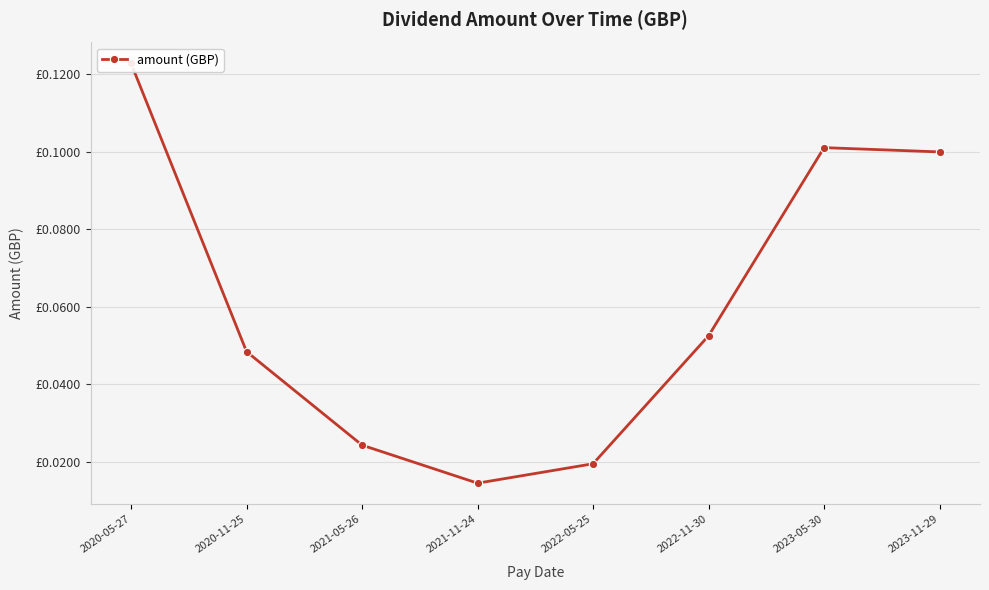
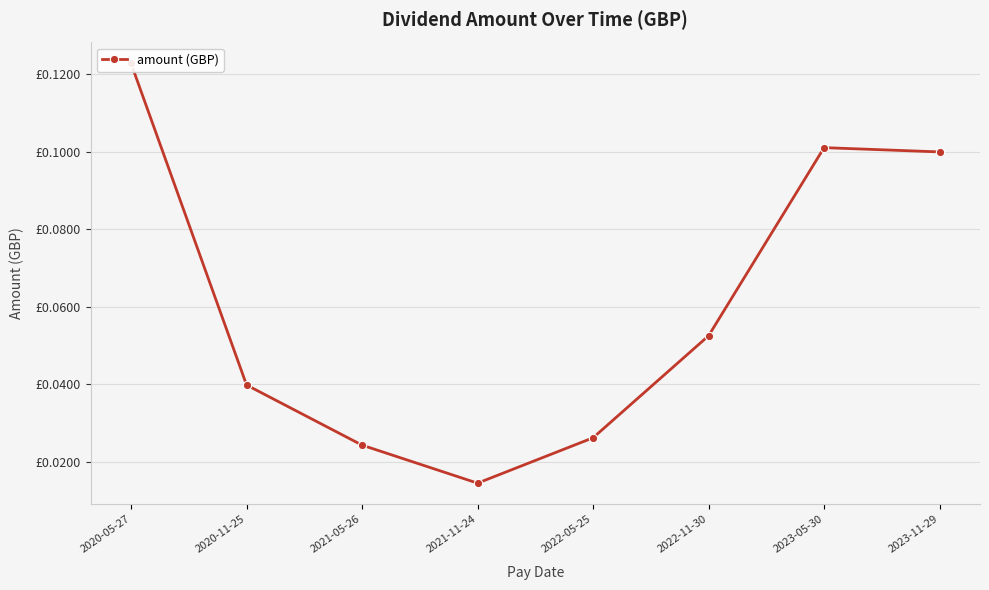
2020-11-25: £0.048 -> £0.040
2022-05-25: £0.020 -> £0.026
